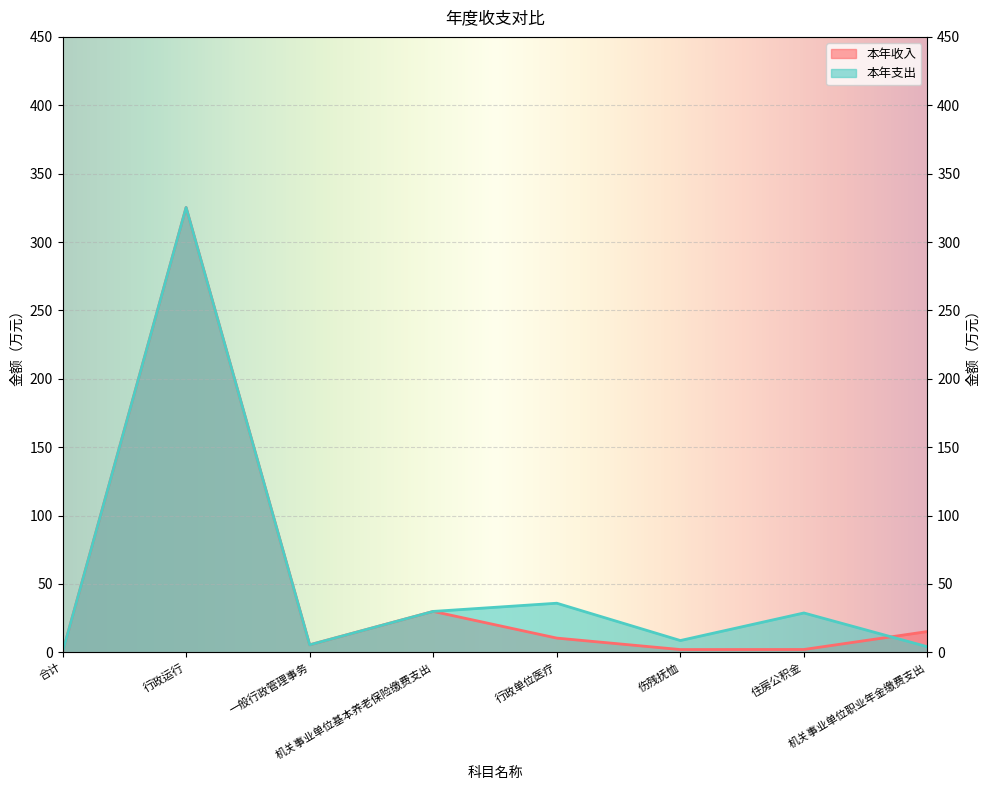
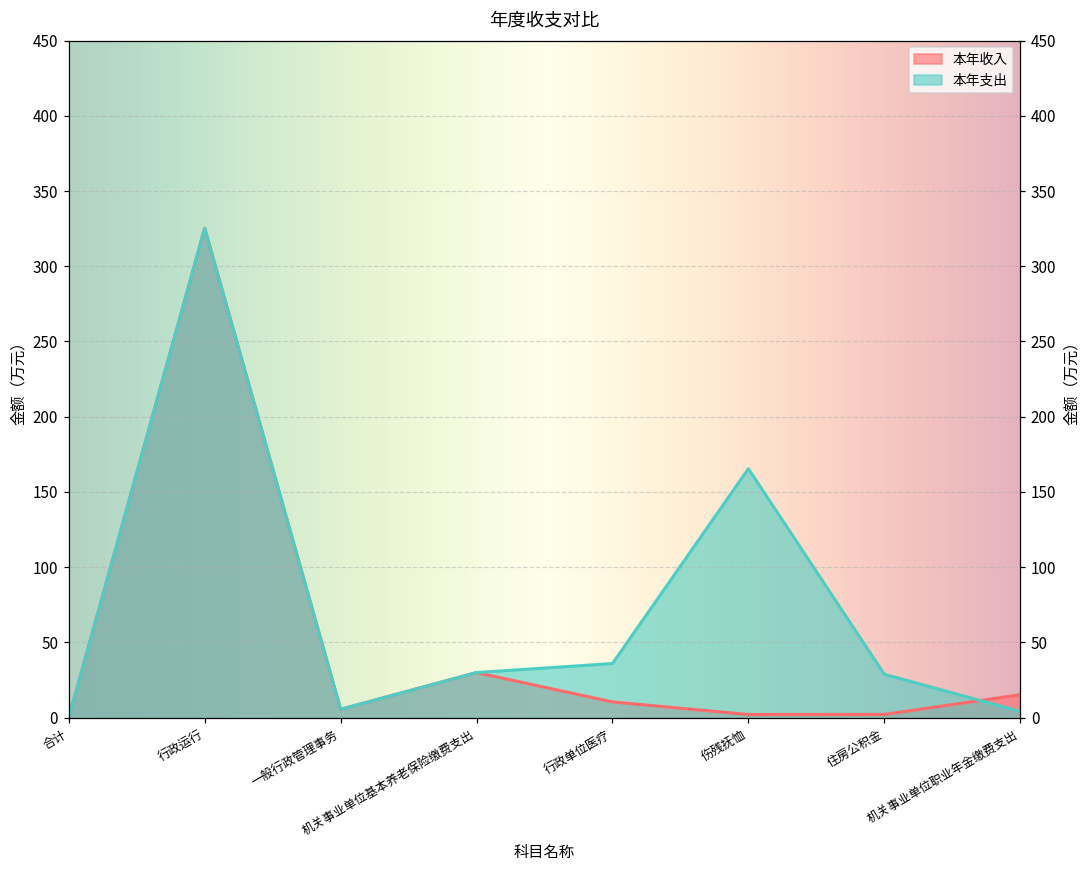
本年支出, 伤残抚恤: 9 -> 165
